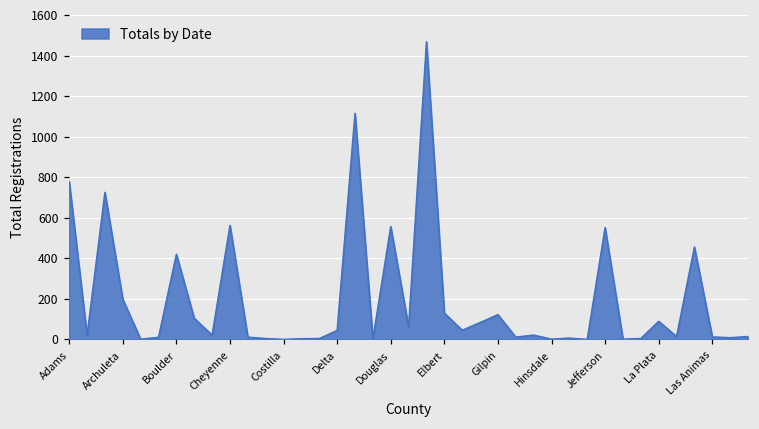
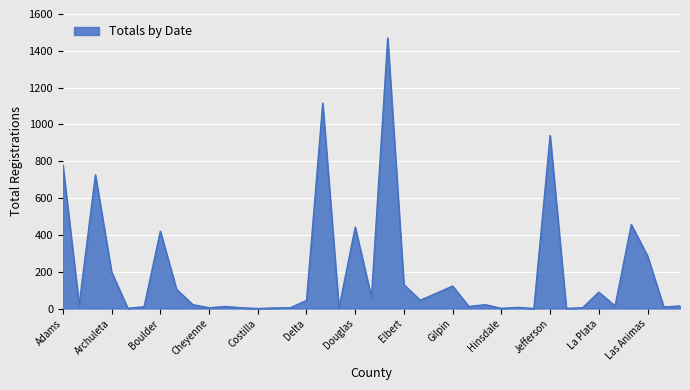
Cheyenne: 560 -> 0
Douglas: 560 -> 440
Jefferson: 550 -> 940
Las Animas: 10 -> 290
